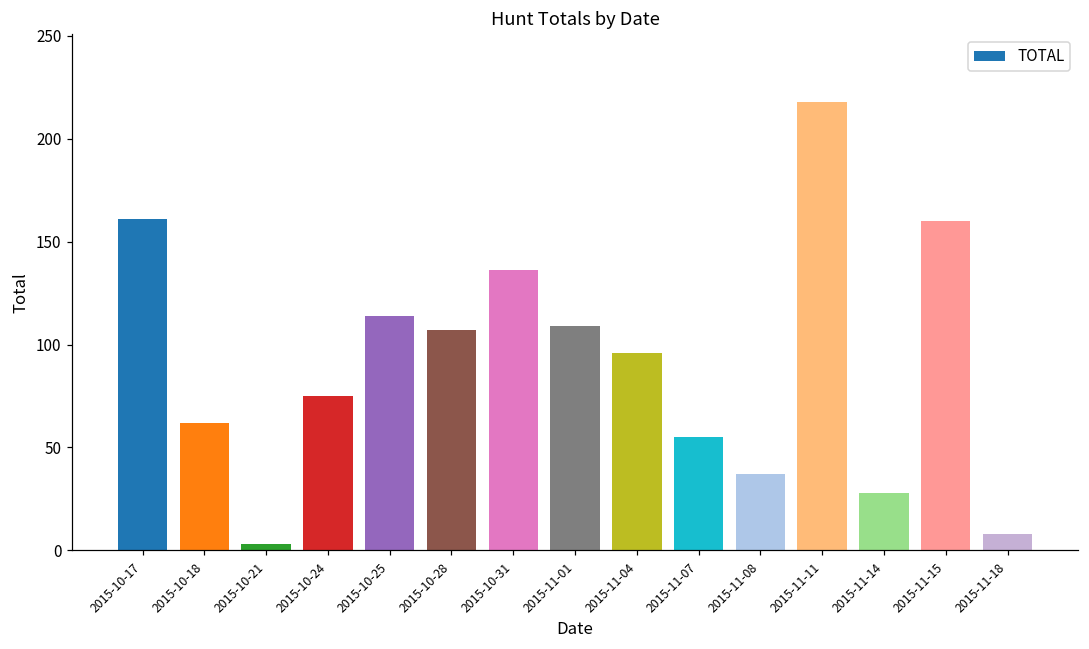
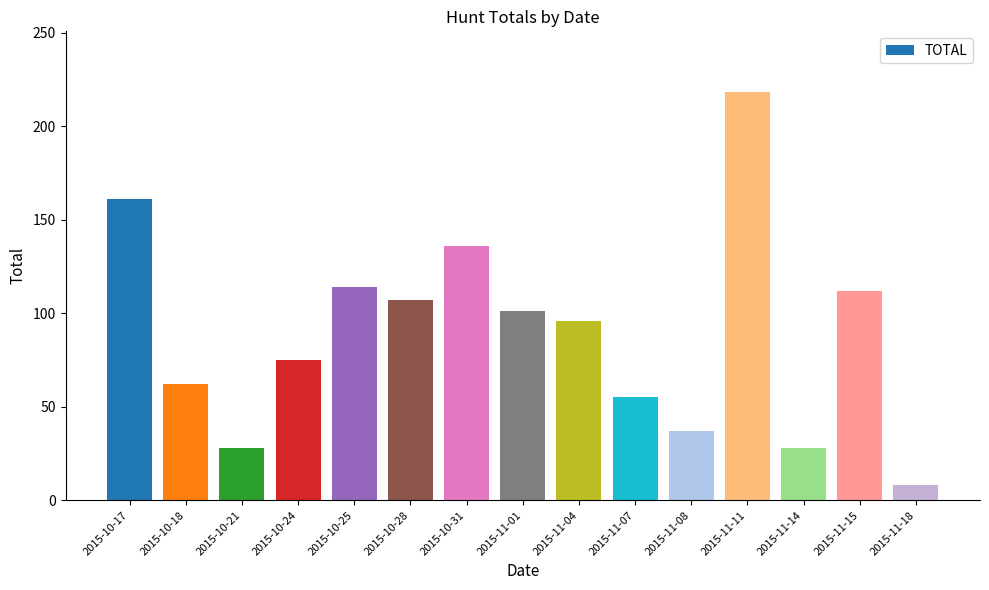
2015-10-21: 3 -> 28
2015-11-01: 109 -> 101
2015-11-15: 160 -> 112
